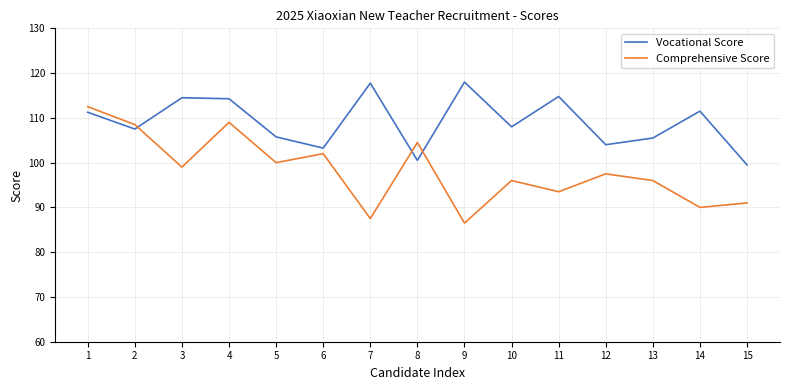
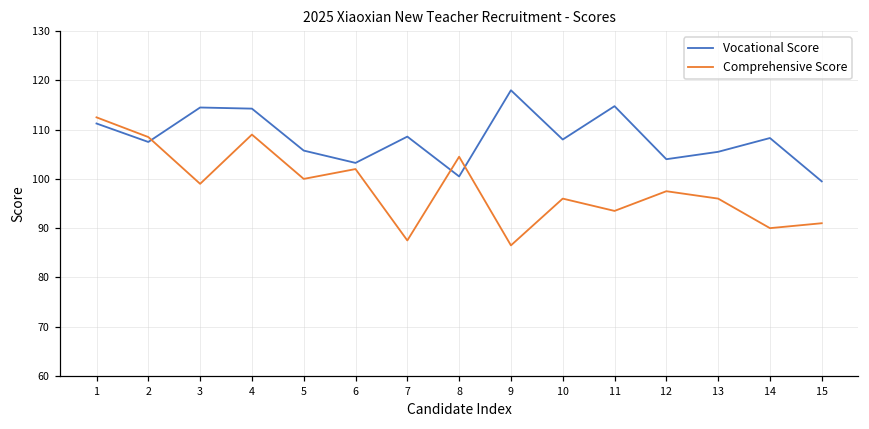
Vocational Score, 7: 118 -> 109
Vocational Score, 14: 112 -> 108
